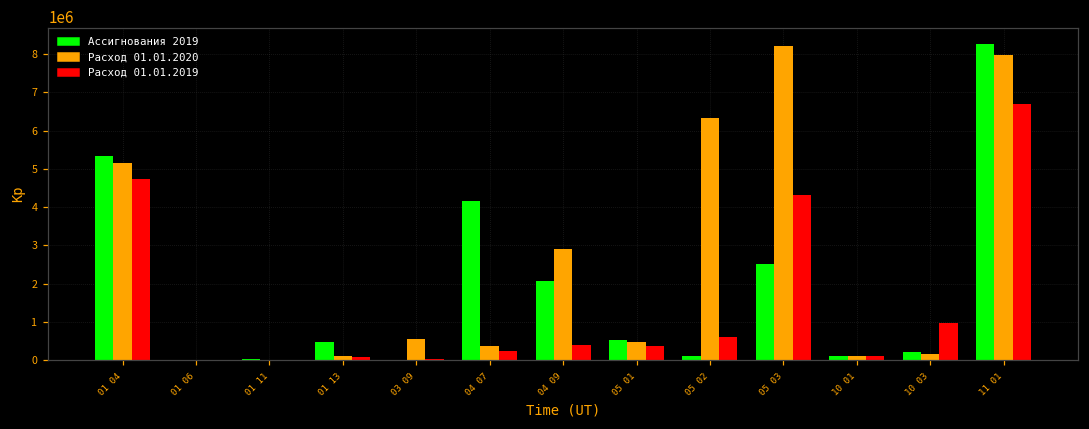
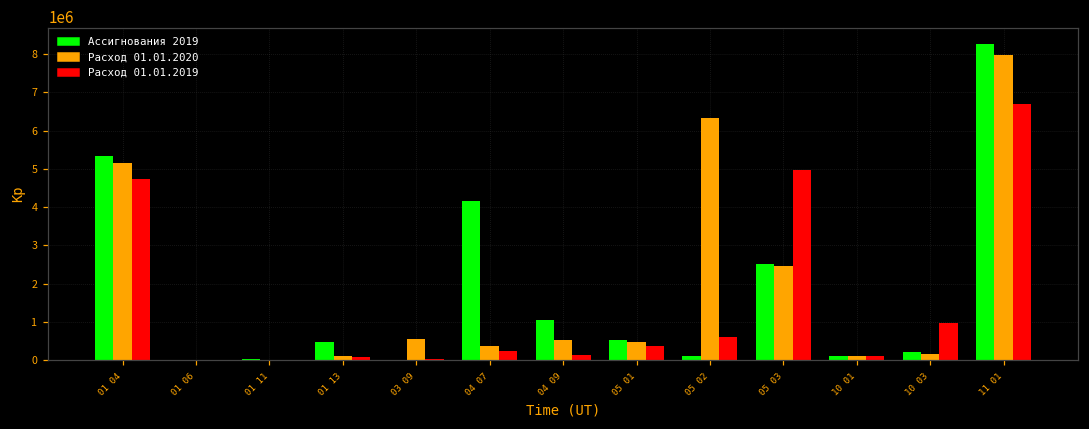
Ассигнования 2019, 04 09: 2100000 -> 1100000
Расход 01.01.2020, 04 09: 2900000 -> 500000
Расход 01.01.2019, 04 09: 400000 -> 100000
Расход 01.01.2020, 05 03: 8200000 -> 2500000
Расход 01.01.2019, 05 03: 4300000 -> 5000000
